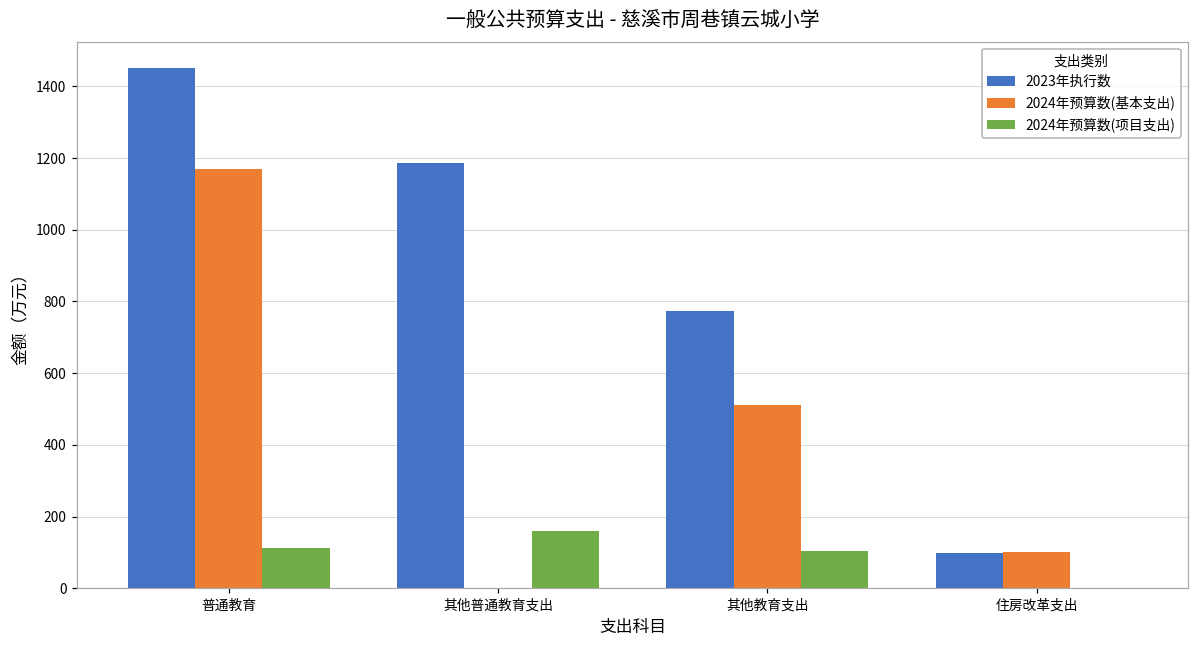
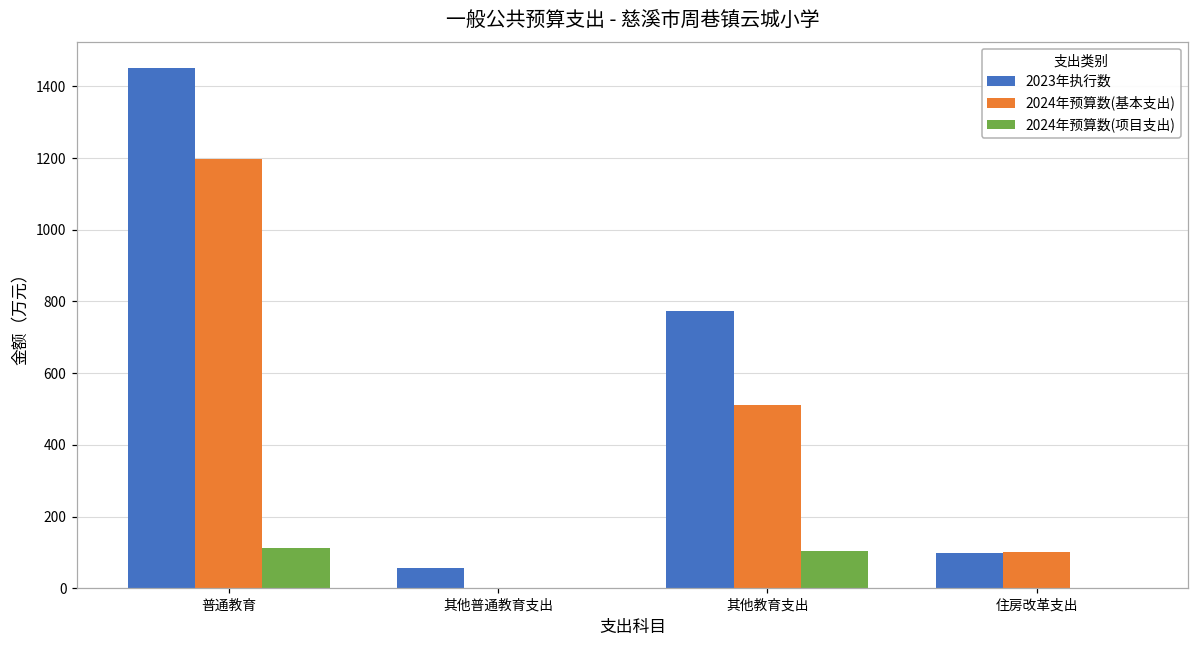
2024年预算数(基本支出), 普通教育: 1170 -> 1200
2023年执行数, 其他普通教育支出: 1190 -> 60
2024年预算数(项目支出), 其他普通教育支出: 160 -> 0
